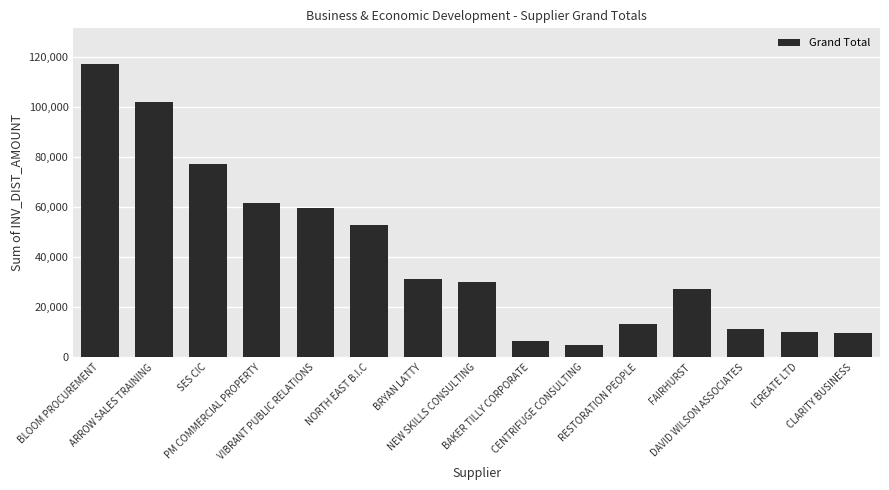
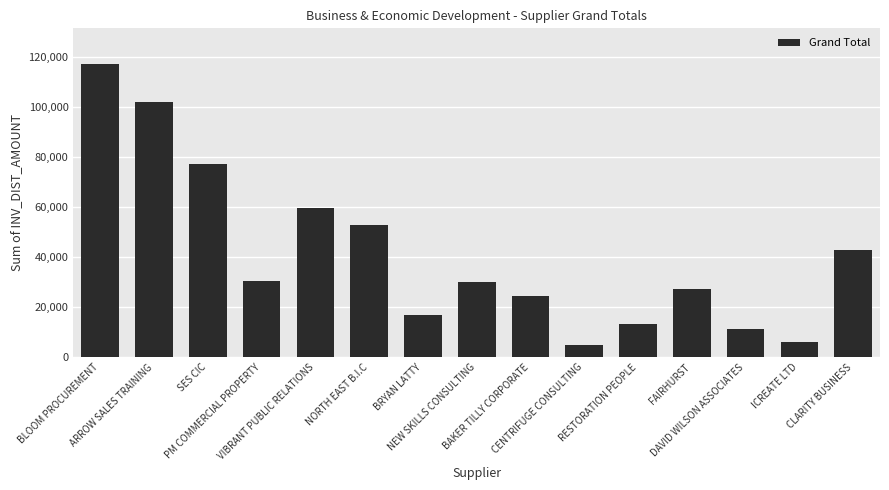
PM COMMERCIAL PROPERTY: 62,000 -> 31,000
BRYAN LATTY: 31,000 -> 17,000
BAKER TILLY CORPORATE: 7,000 -> 25,000
ICREATE LTD: 10,000 -> 6,000
CLARITY BUSINESS: 10,000 -> 43,000
